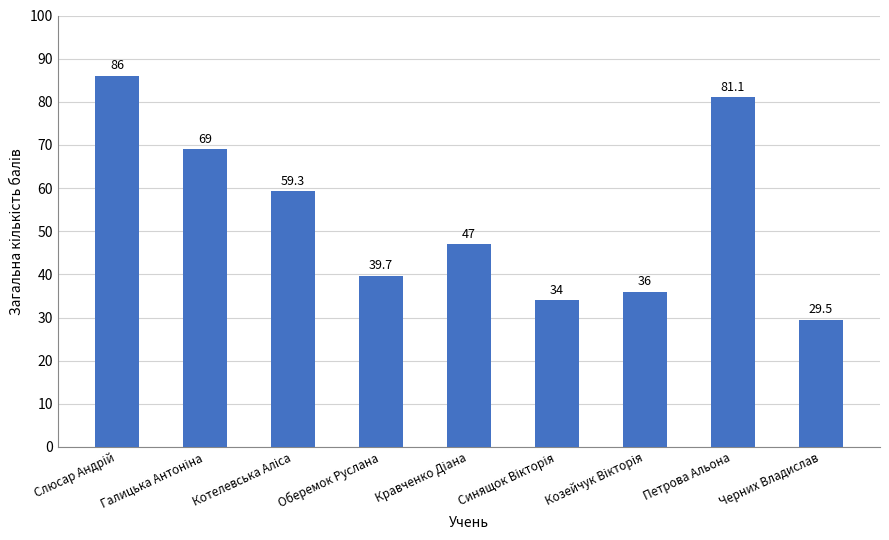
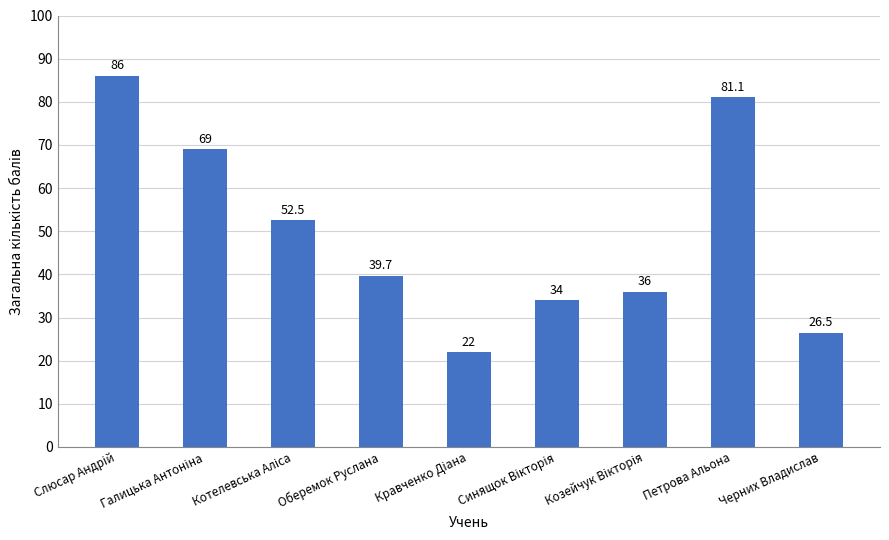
Котелевська Аліса: 59.3 -> 52.5
Кравченко Діана: 47 -> 22
Черних Владислав: 29.5 -> 26.5
